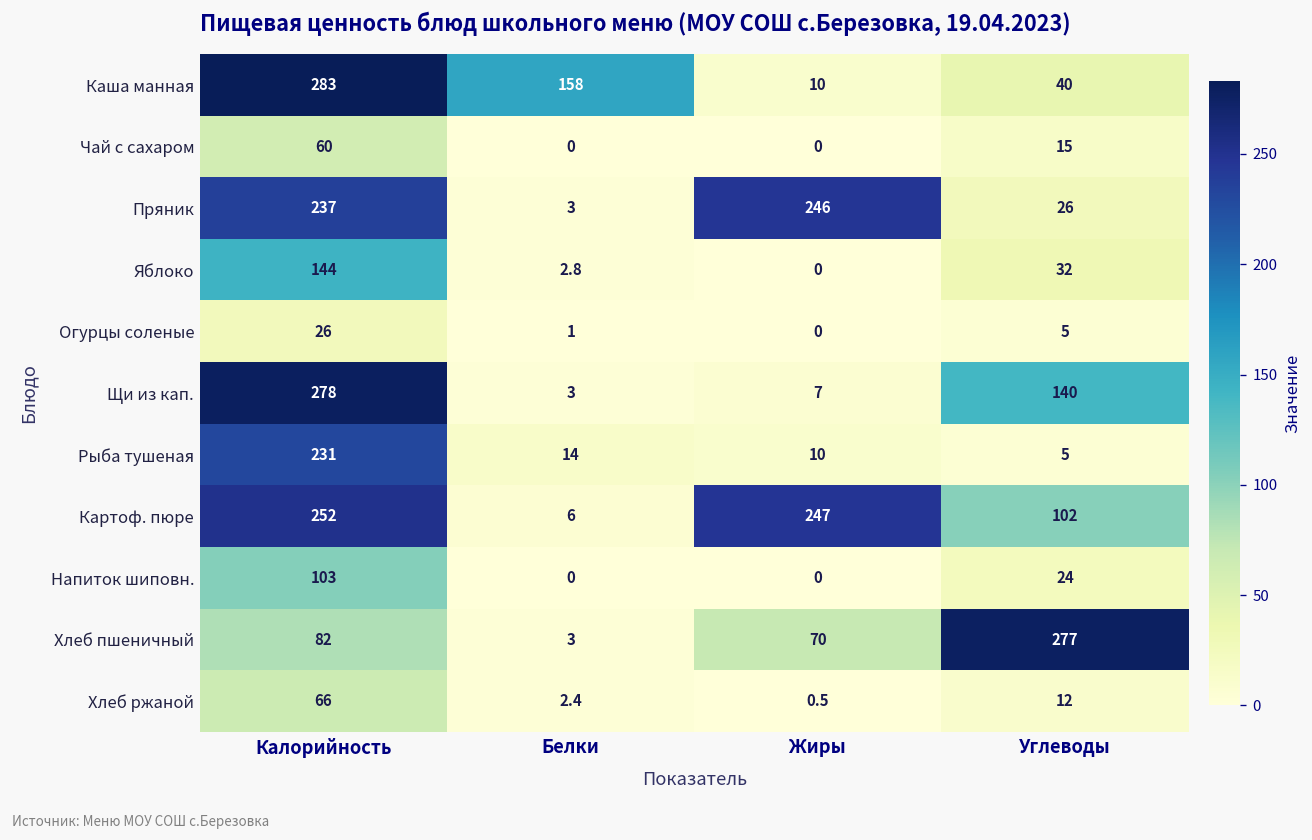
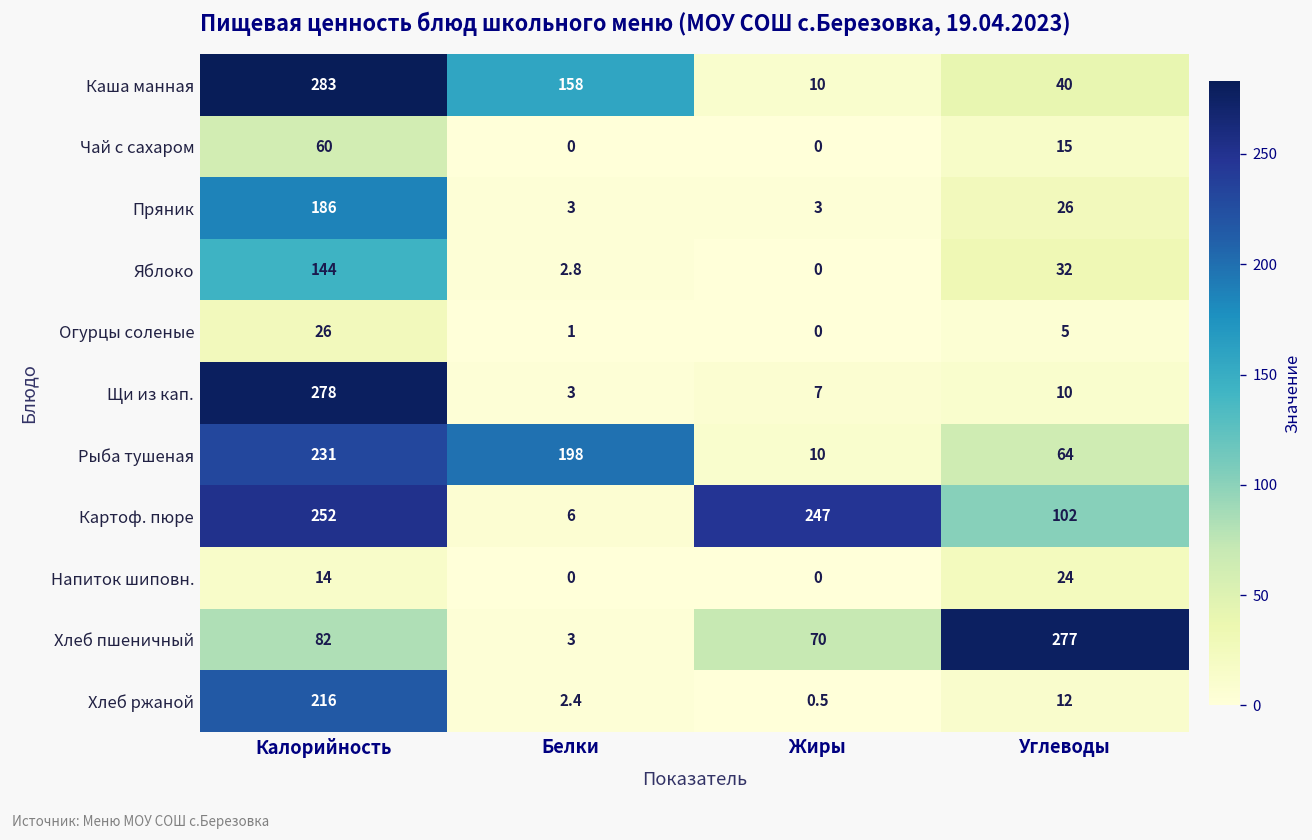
Пряник, Калорийность: 237 -> 186
Пряник, Жиры: 246 -> 3
Щи из кап., Углеводы: 140 -> 10
Рыба тушеная, Белки: 14 -> 198
Рыба тушеная, Углеводы: 5 -> 64
Напиток шиповн., Калорийность: 103 -> 14
Хлеб ржаной, Калорийность: 66 -> 216
